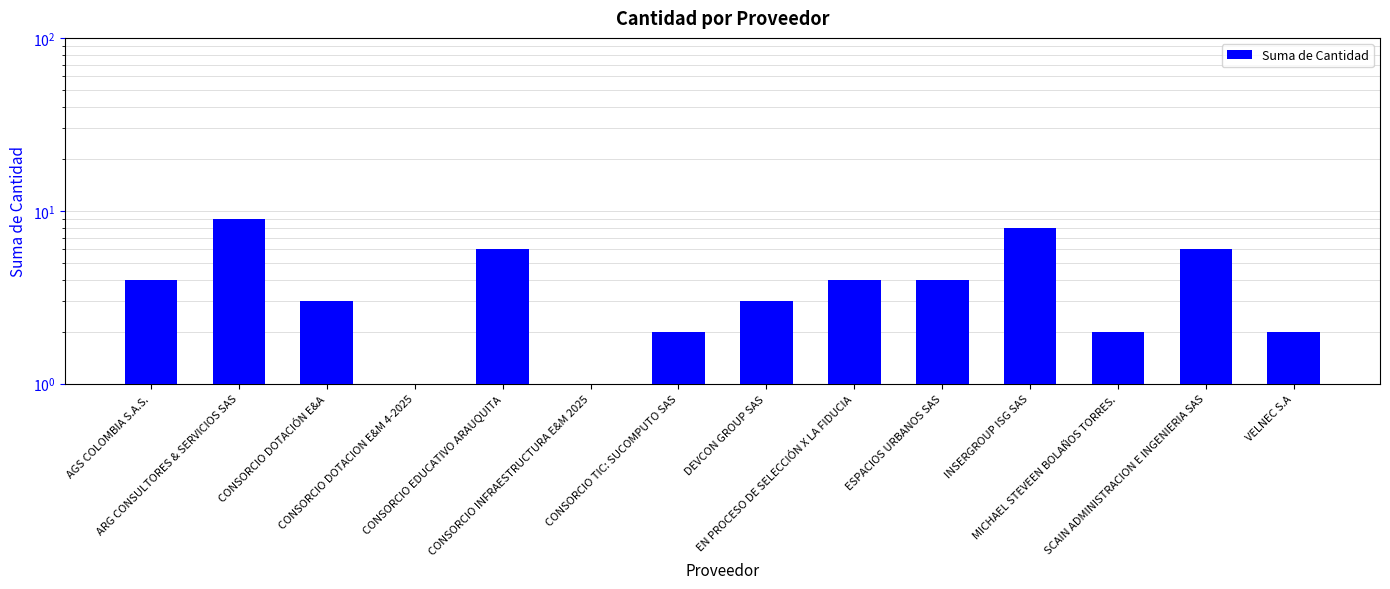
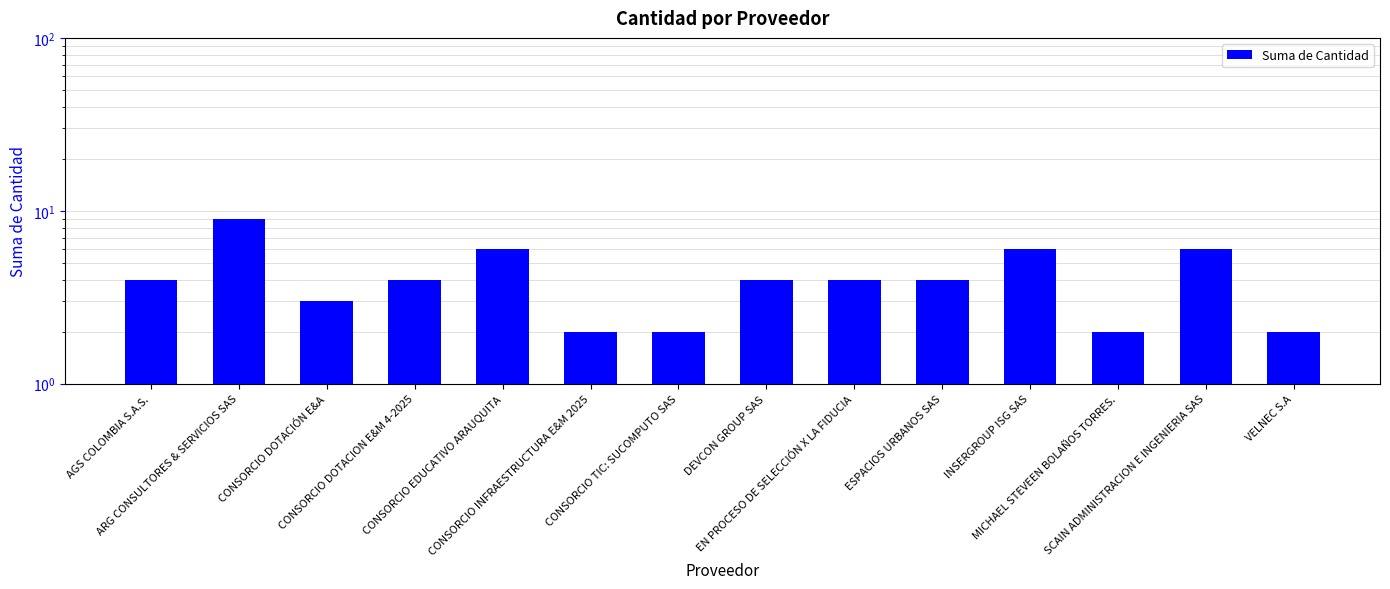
CONSORCIO DOTACION E&M 4-2025: 1 -> 4
CONSORCIO INFRAESTRUCTURA E&M 2025: 1 -> 2
DEVCON GROUP SAS: 3 -> 4
INSERGROUP ISG SAS: 8 -> 6
